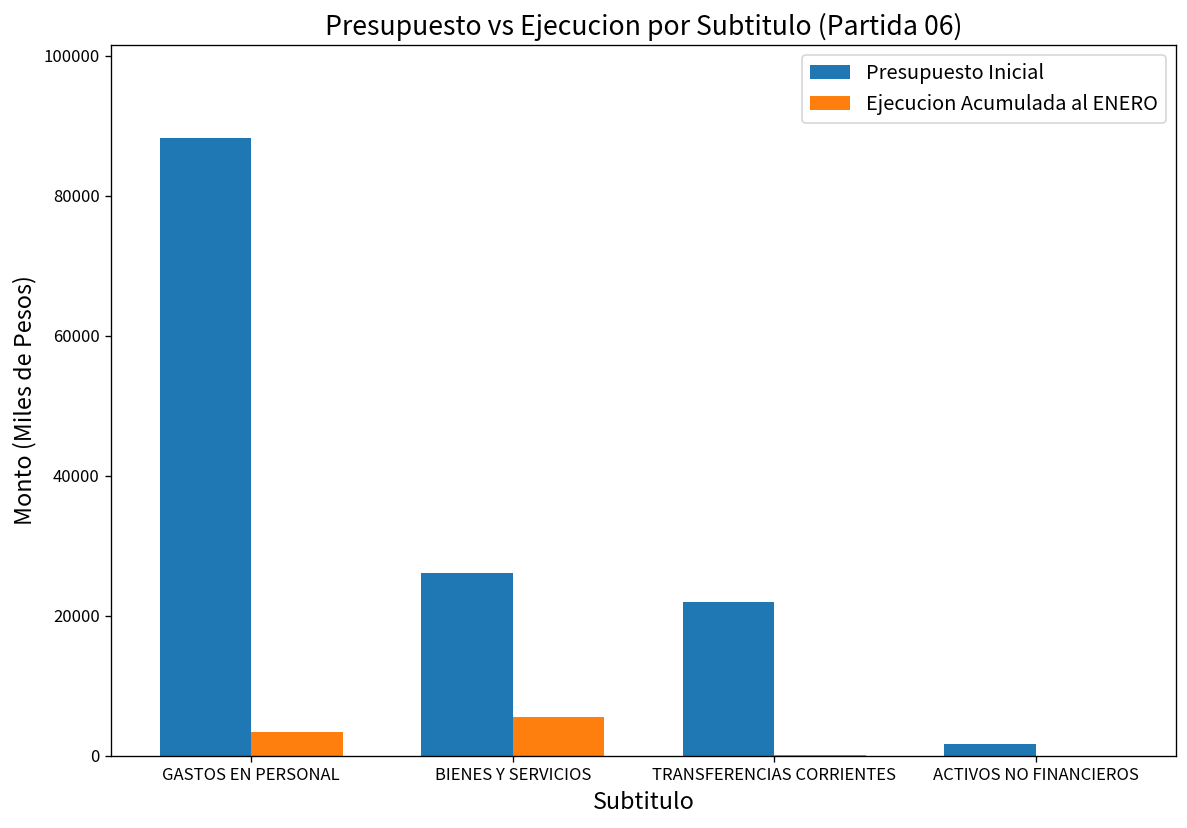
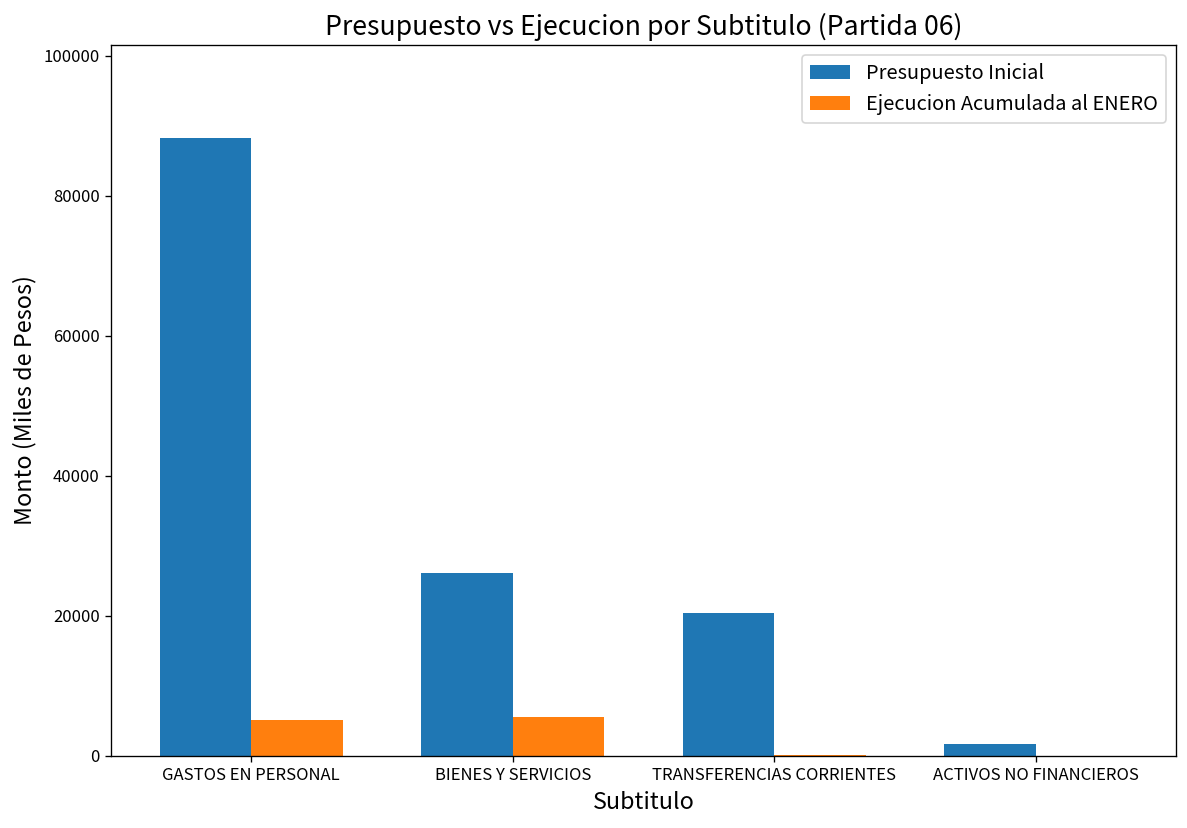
Ejecucion Acumulada al ENERO, GASTOS EN PERSONAL: 3000 -> 5000
Presupuesto Inicial, TRANSFERENCIAS CORRIENTES: 22000 -> 20000
